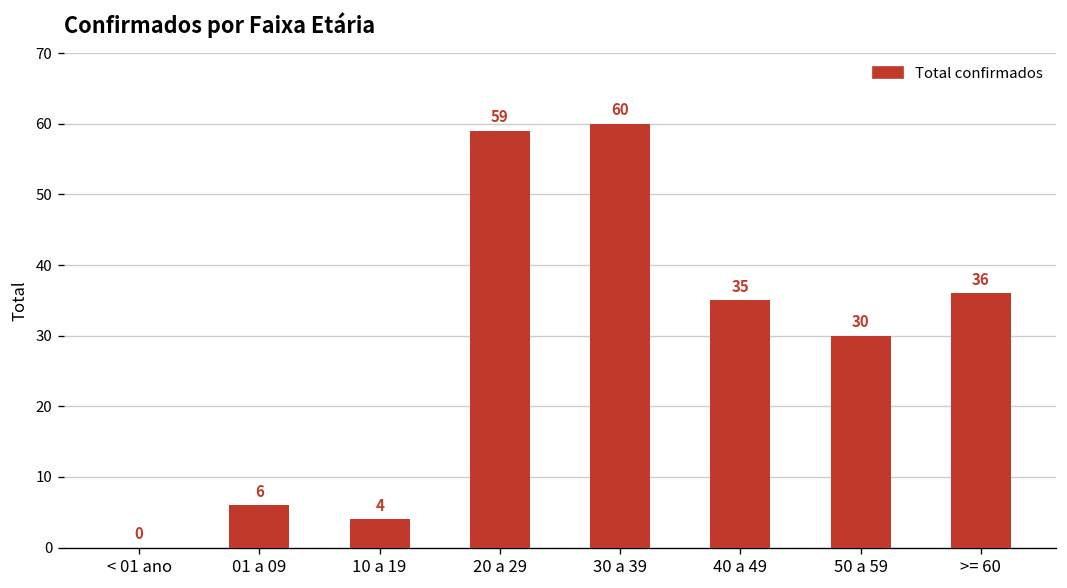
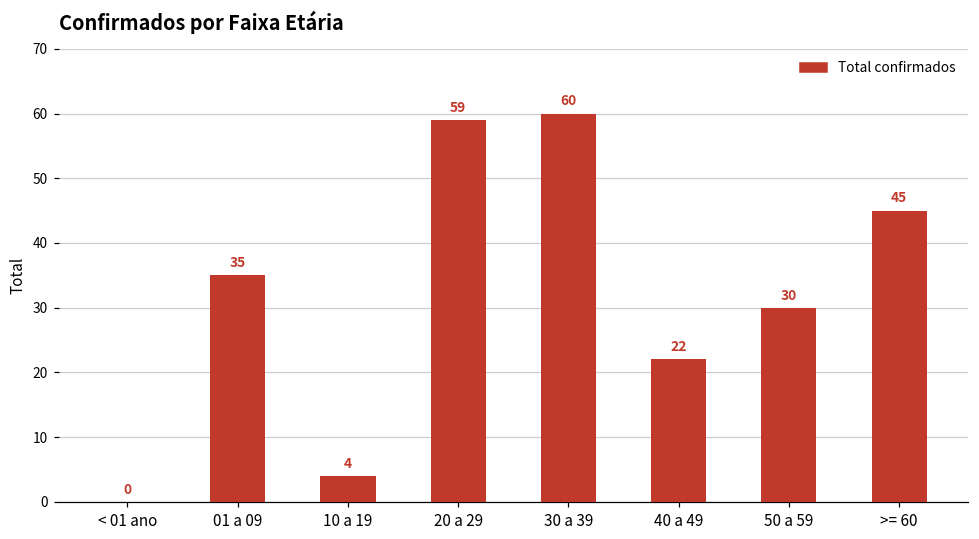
01 a 09: 6 -> 35
40 a 49: 35 -> 22
>= 60: 36 -> 45
